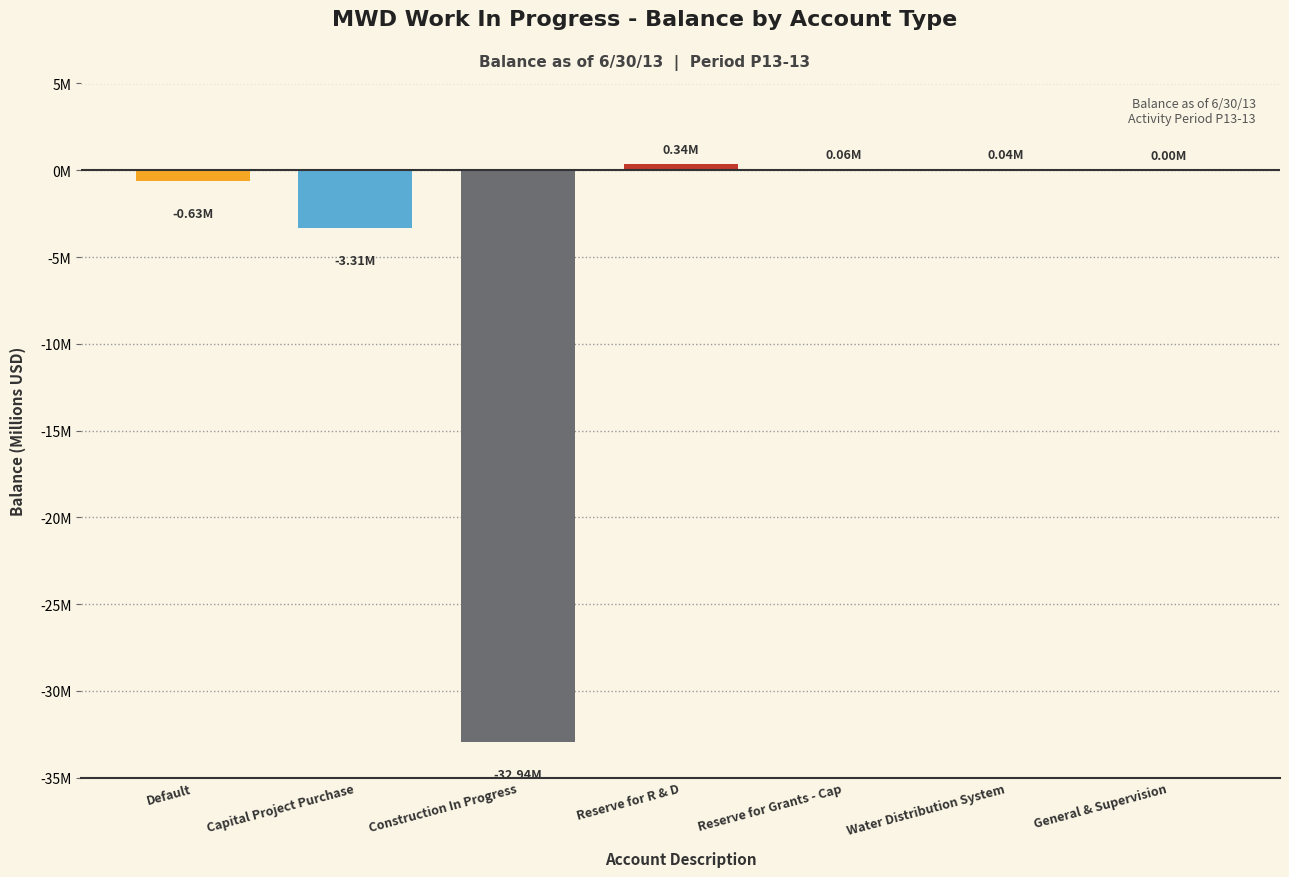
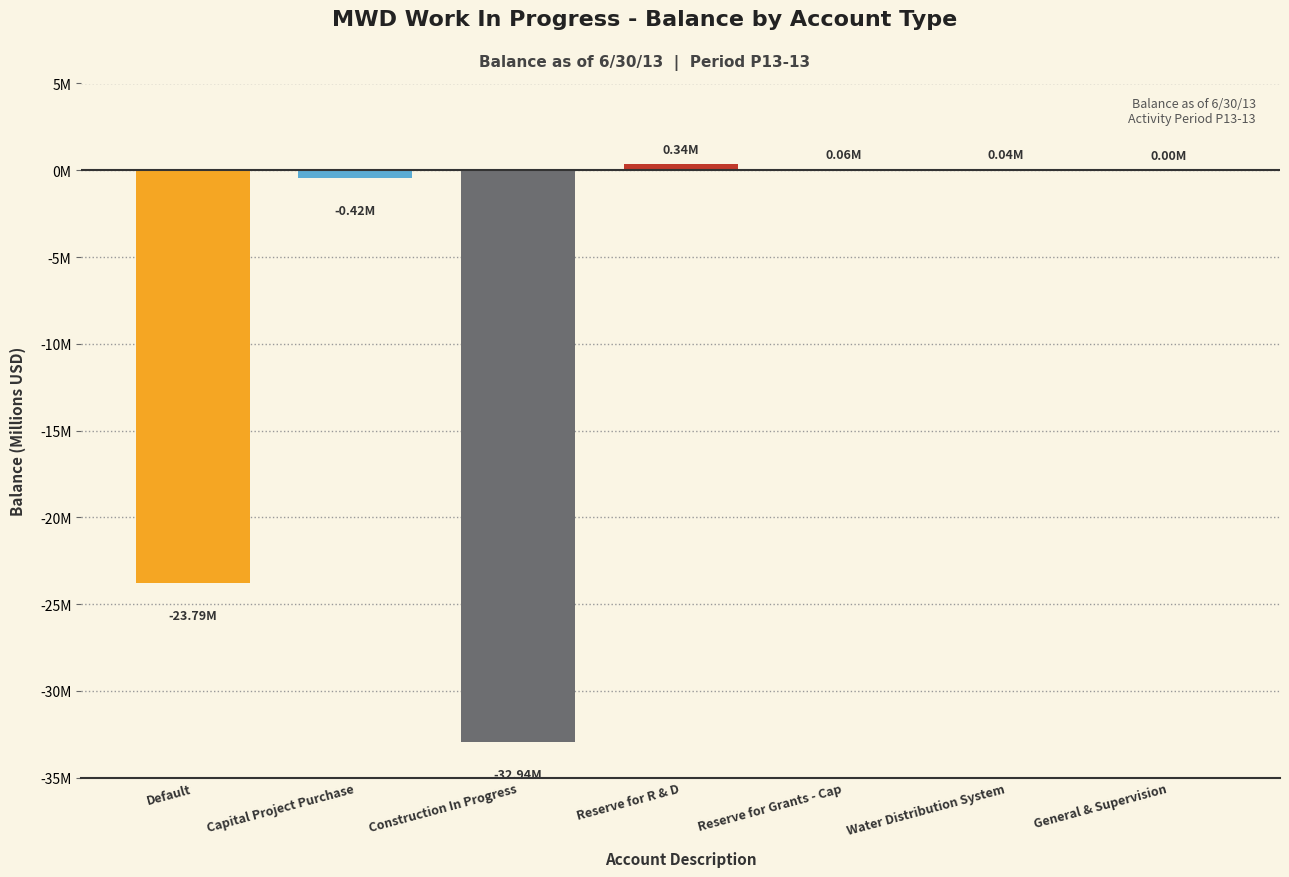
Default: -0.63M -> -23.79M
Capital Project Purchase: -3.31M -> -0.42M
